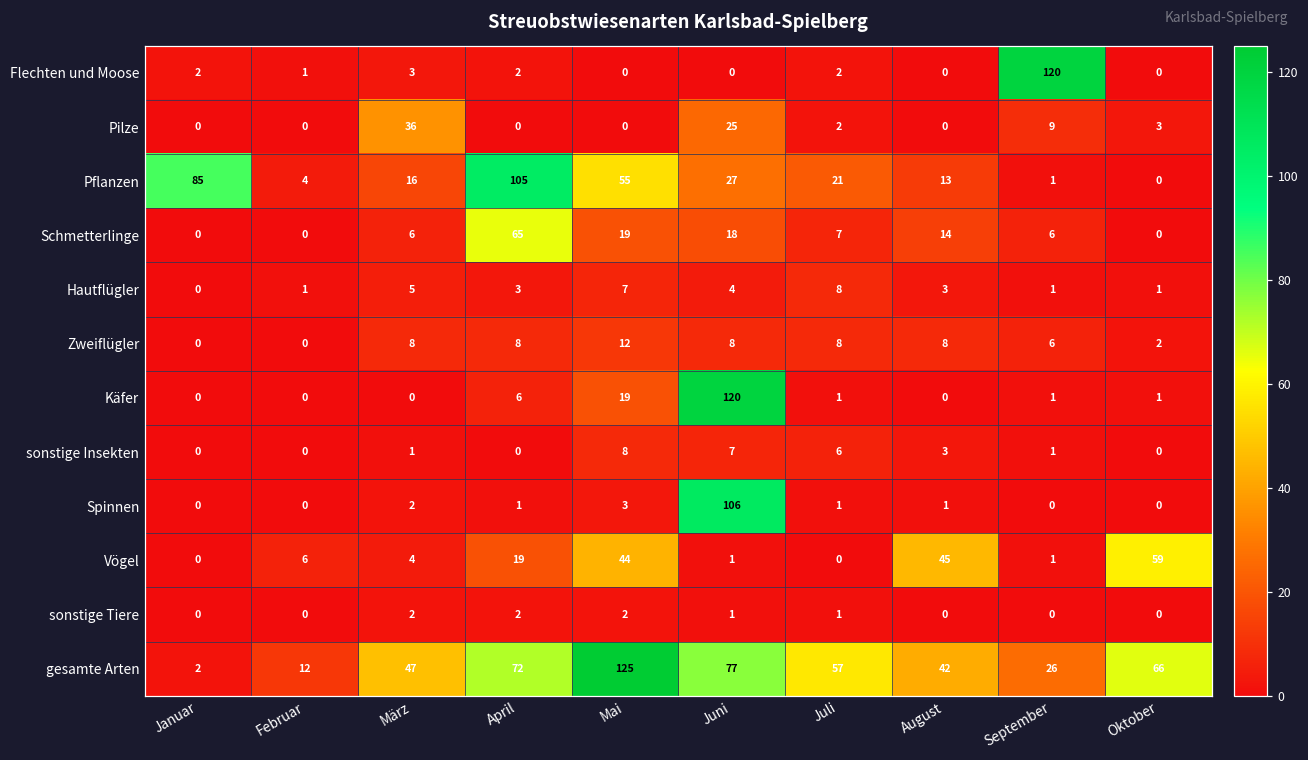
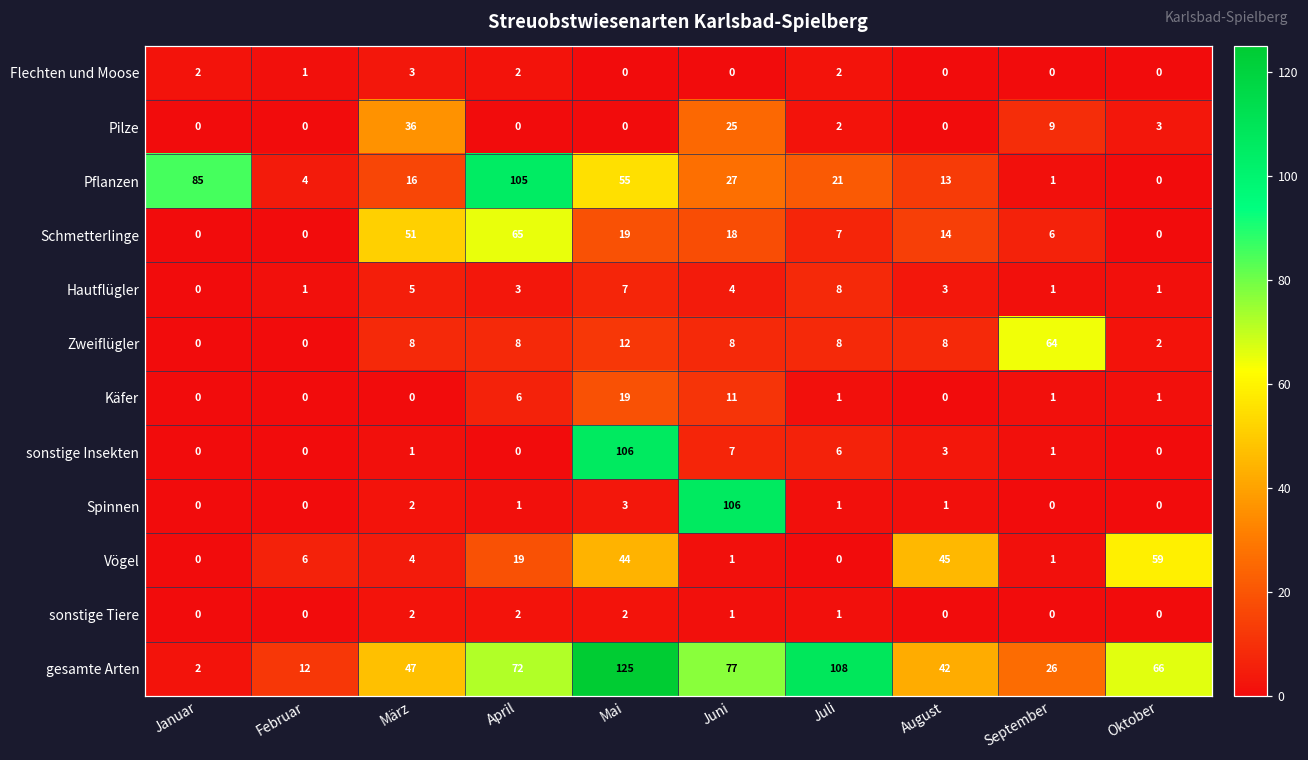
Flechten und Moose, September: 120 -> 0
Schmetterlinge, März: 6 -> 51
Zweiflügler, September: 6 -> 64
Käfer, Juni: 120 -> 11
sonstige Insekten, Mai: 8 -> 106
gesamte Arten, Juli: 57 -> 108
